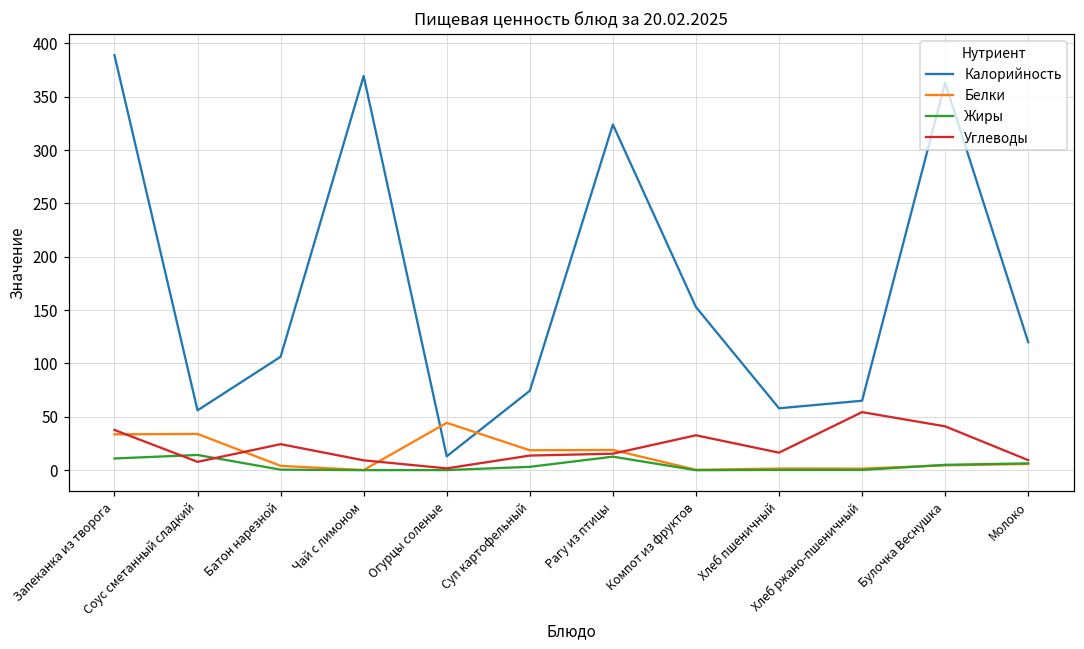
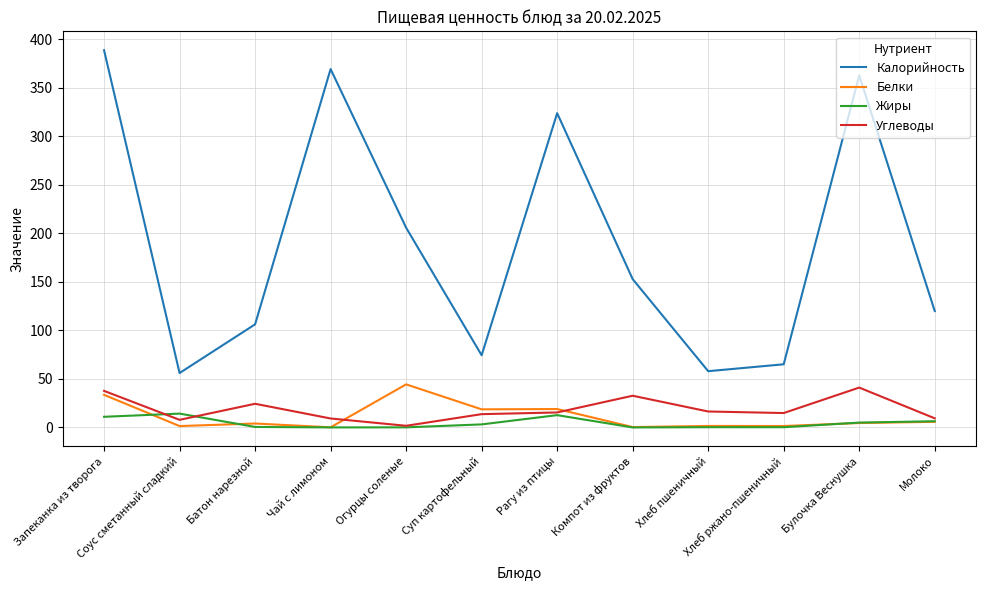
Белки, Соус сметанный сладкий: 30 -> 0
Калорийность, Огурцы соленые: 10 -> 210
Углеводы, Хлеб ржано-пшеничный: 50 -> 10
